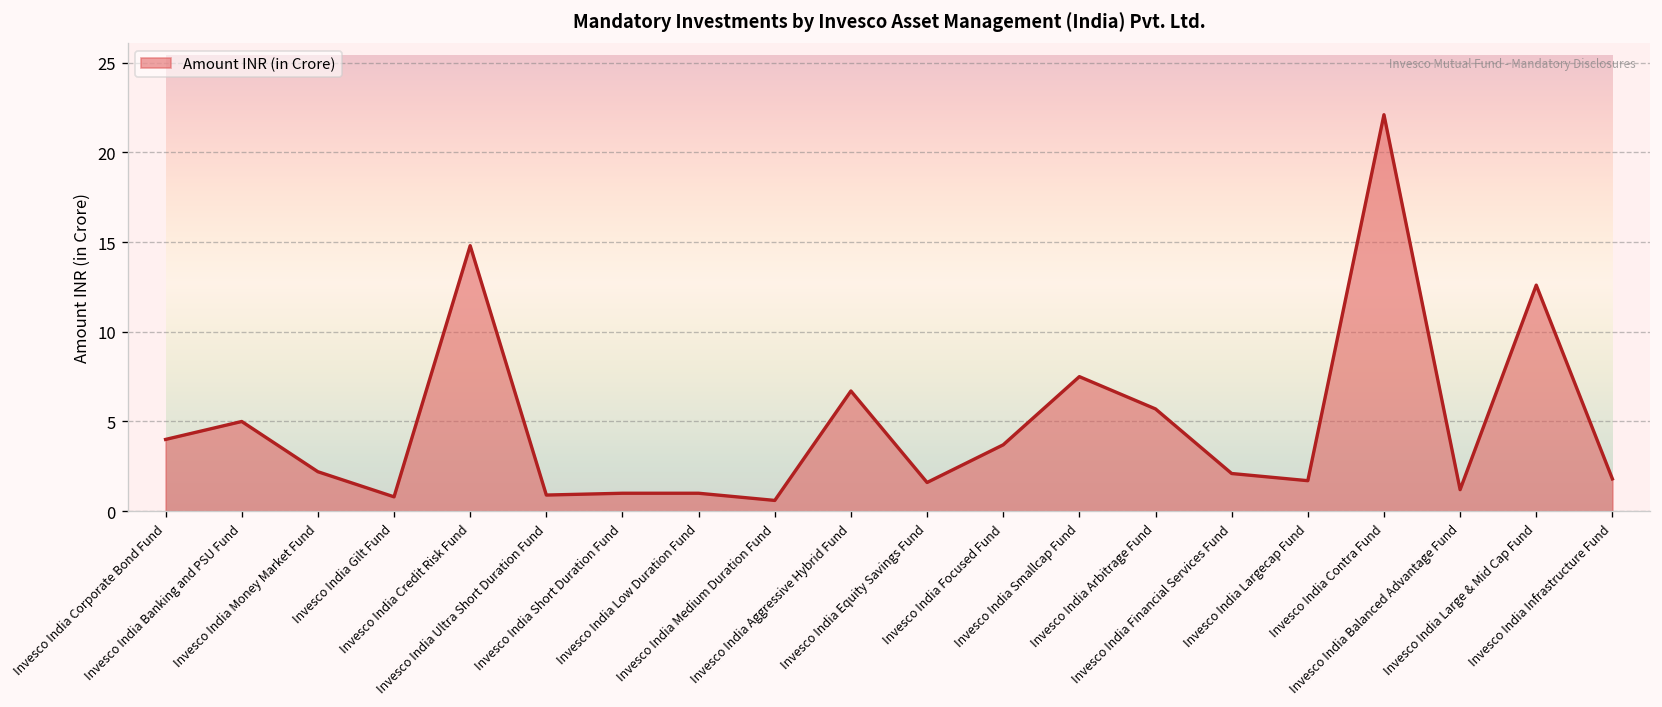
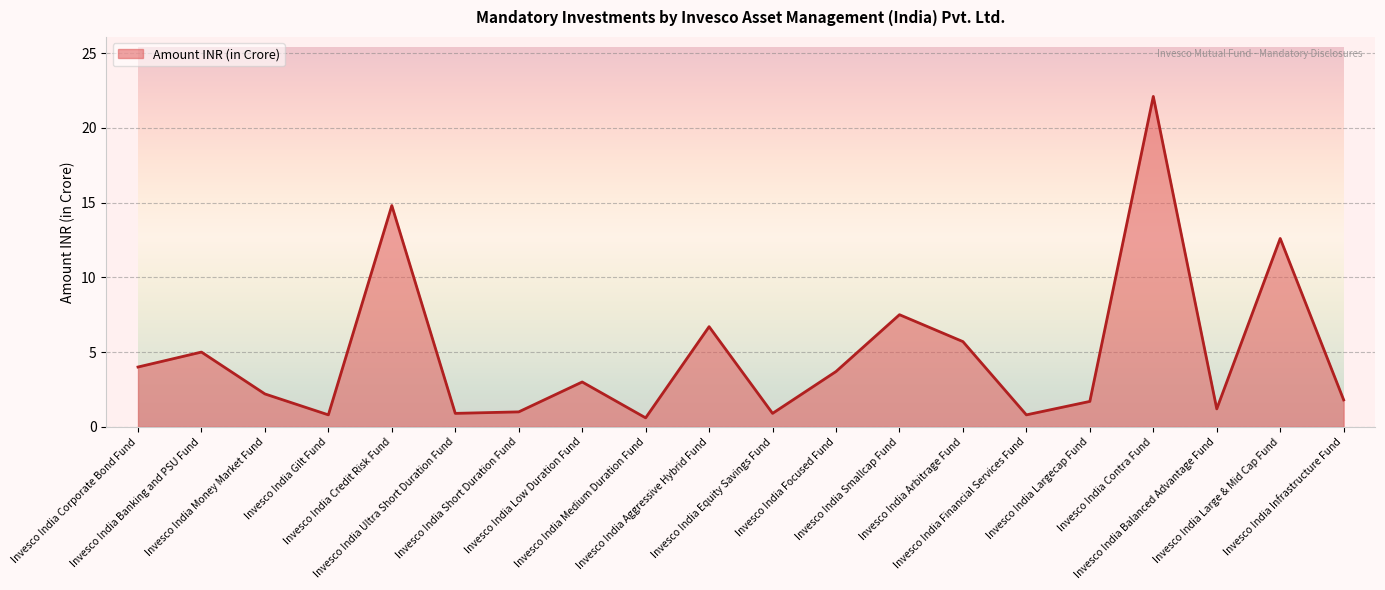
Invesco India Low Duration Fund: 1 -> 3
Invesco India Equity Savings Fund: 1.6 -> 0.9
Invesco India Financial Services Fund: 2.1 -> 0.8
